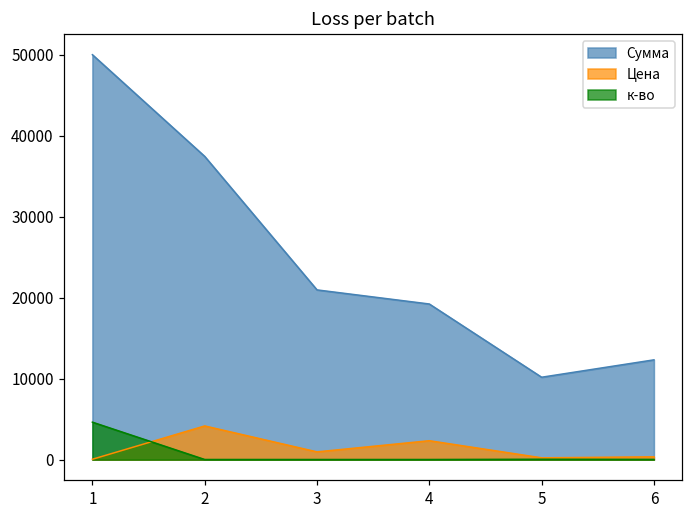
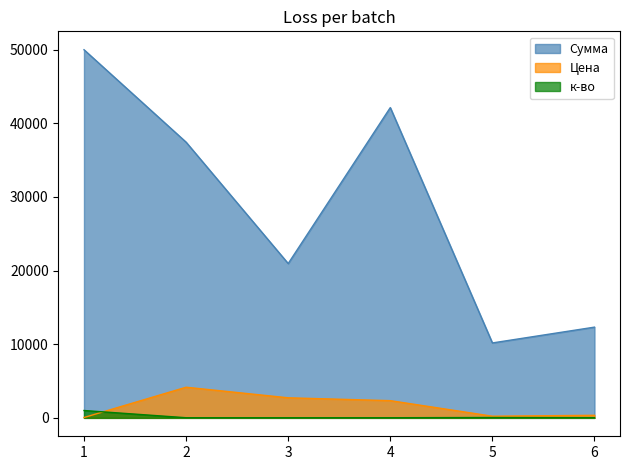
к-во, 1: 5000 -> 1000
Цена, 3: 1000 -> 3000
Сумма, 4: 19000 -> 42000
